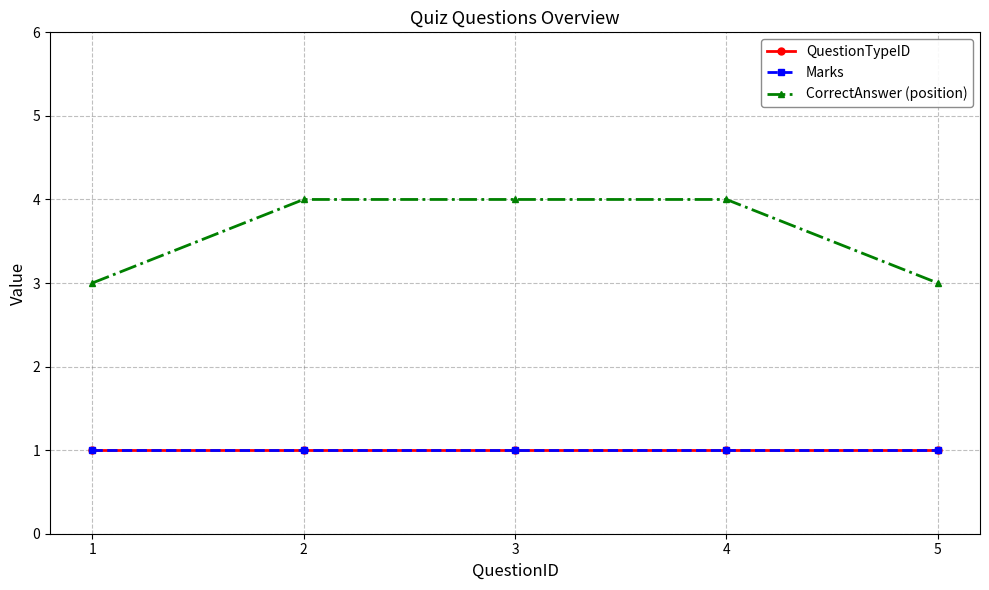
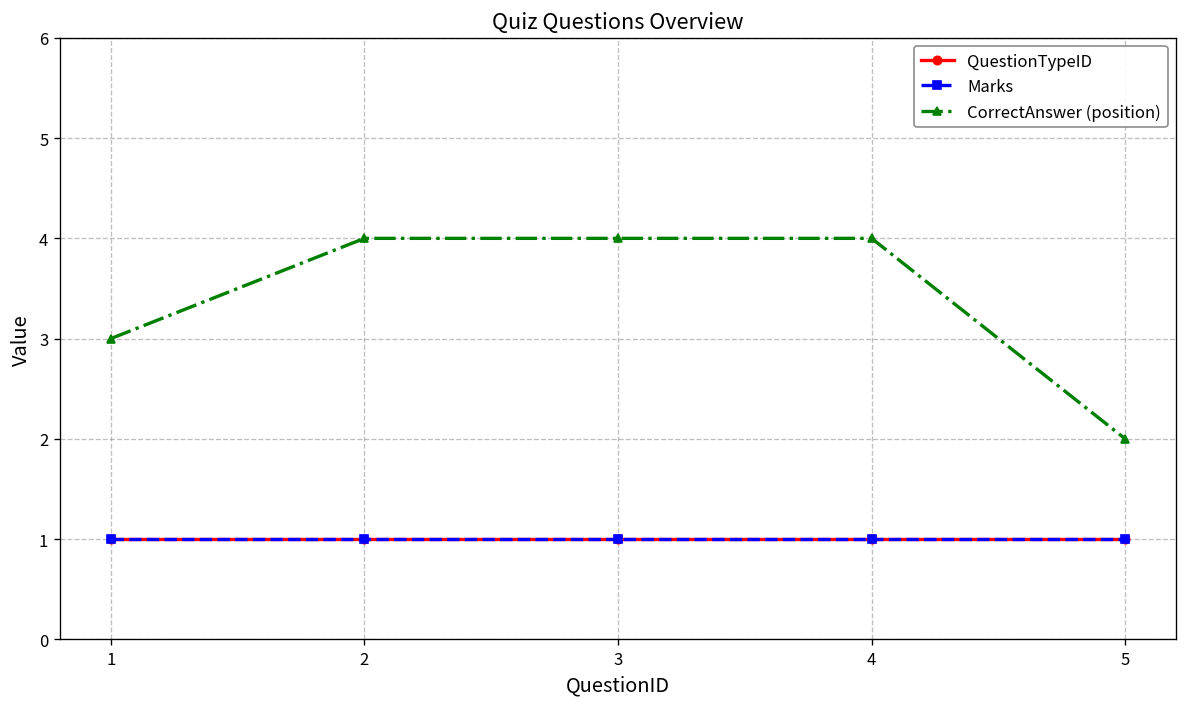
CorrectAnswer (position), 5: 3 -> 2
